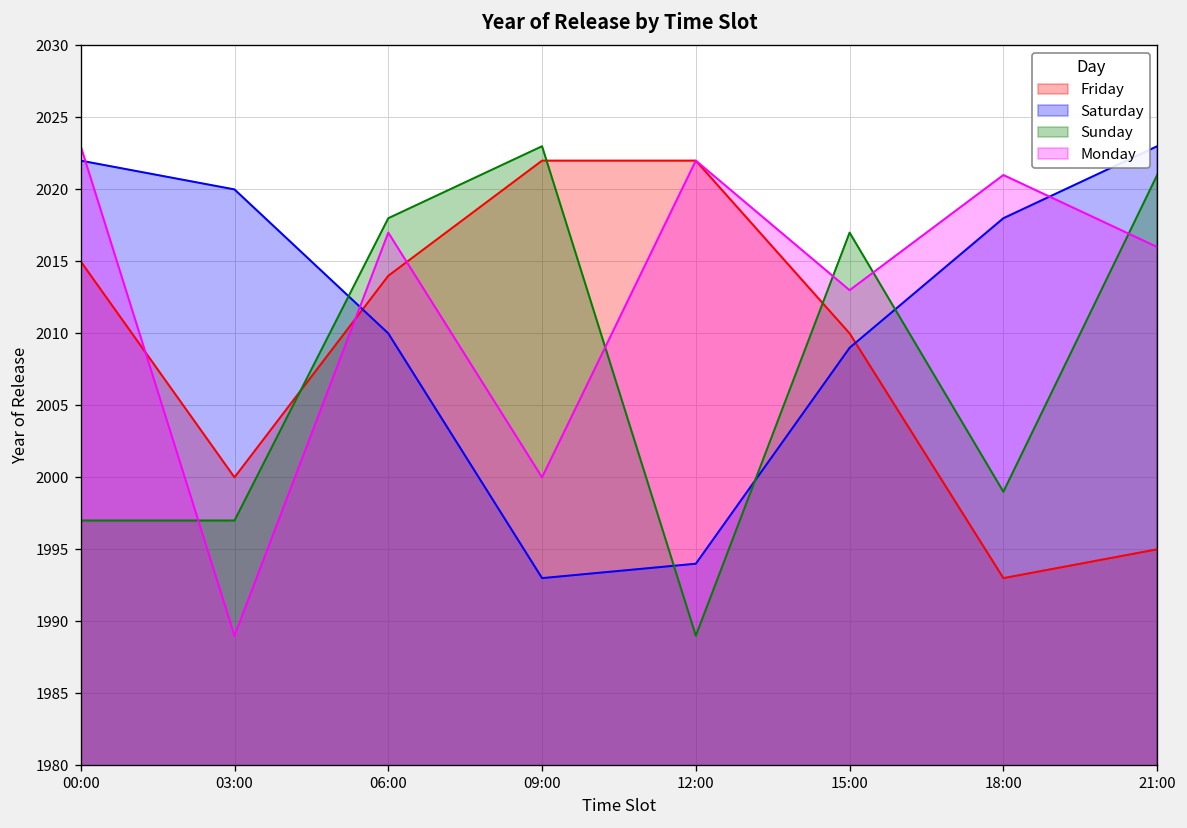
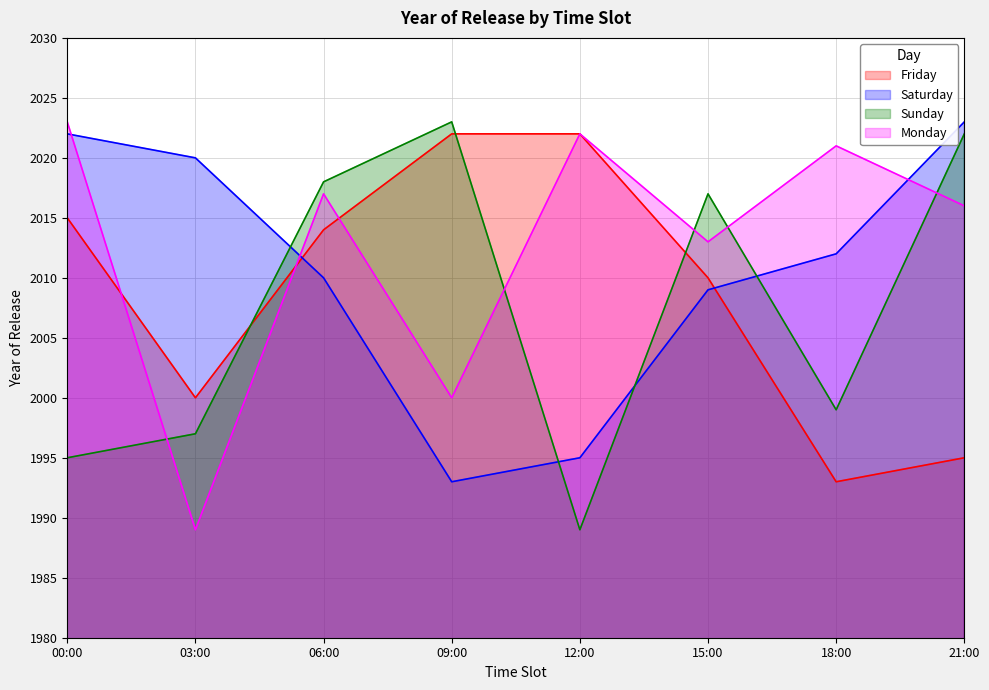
Sunday, 00:00: 1997 -> 1995
Saturday, 12:00: 1994 -> 1995
Saturday, 18:00: 2018 -> 2012
Sunday, 21:00: 2021 -> 2022
